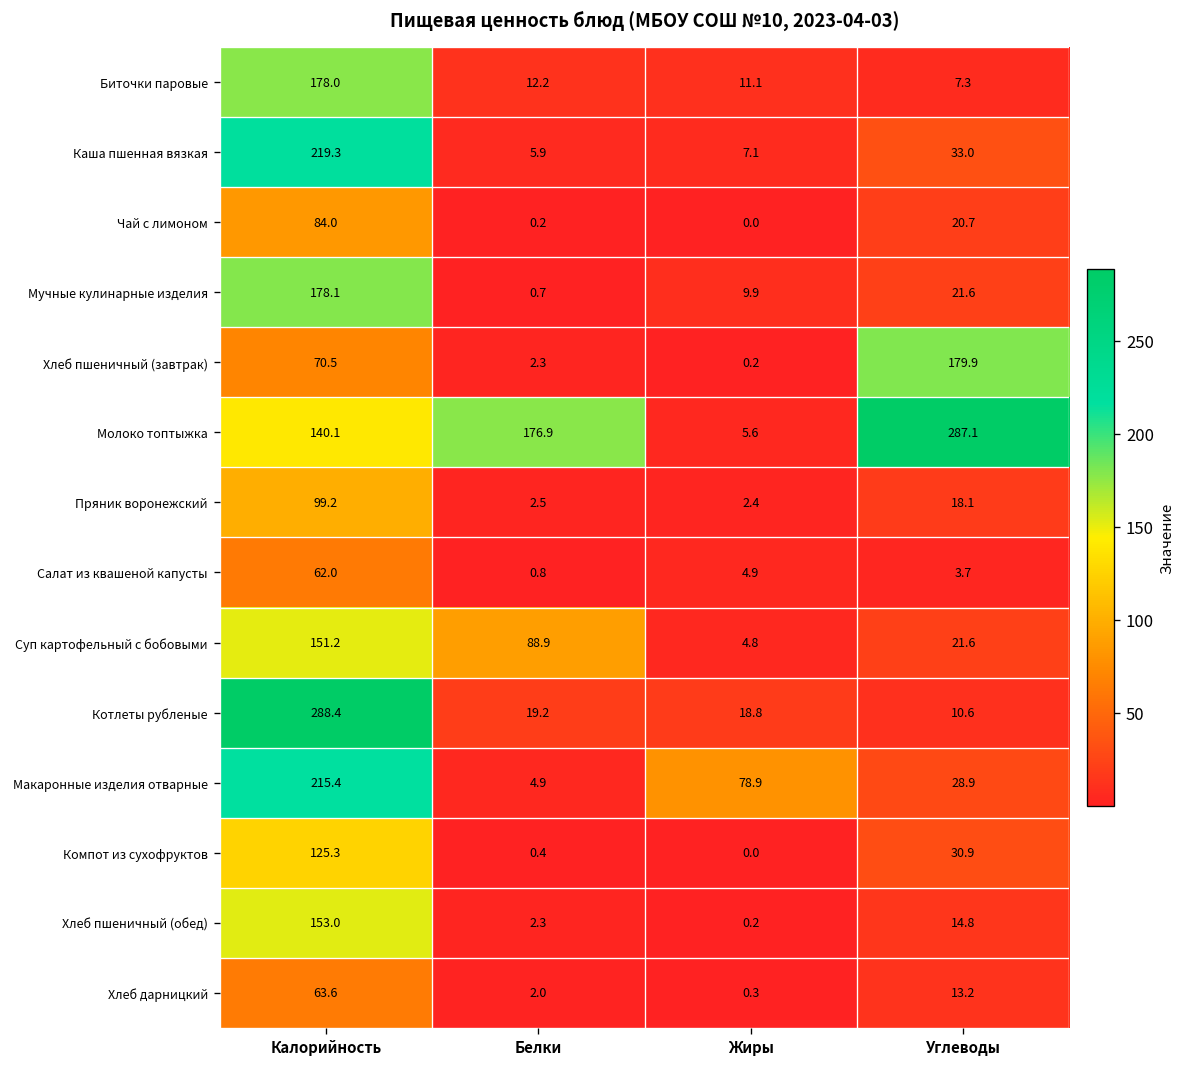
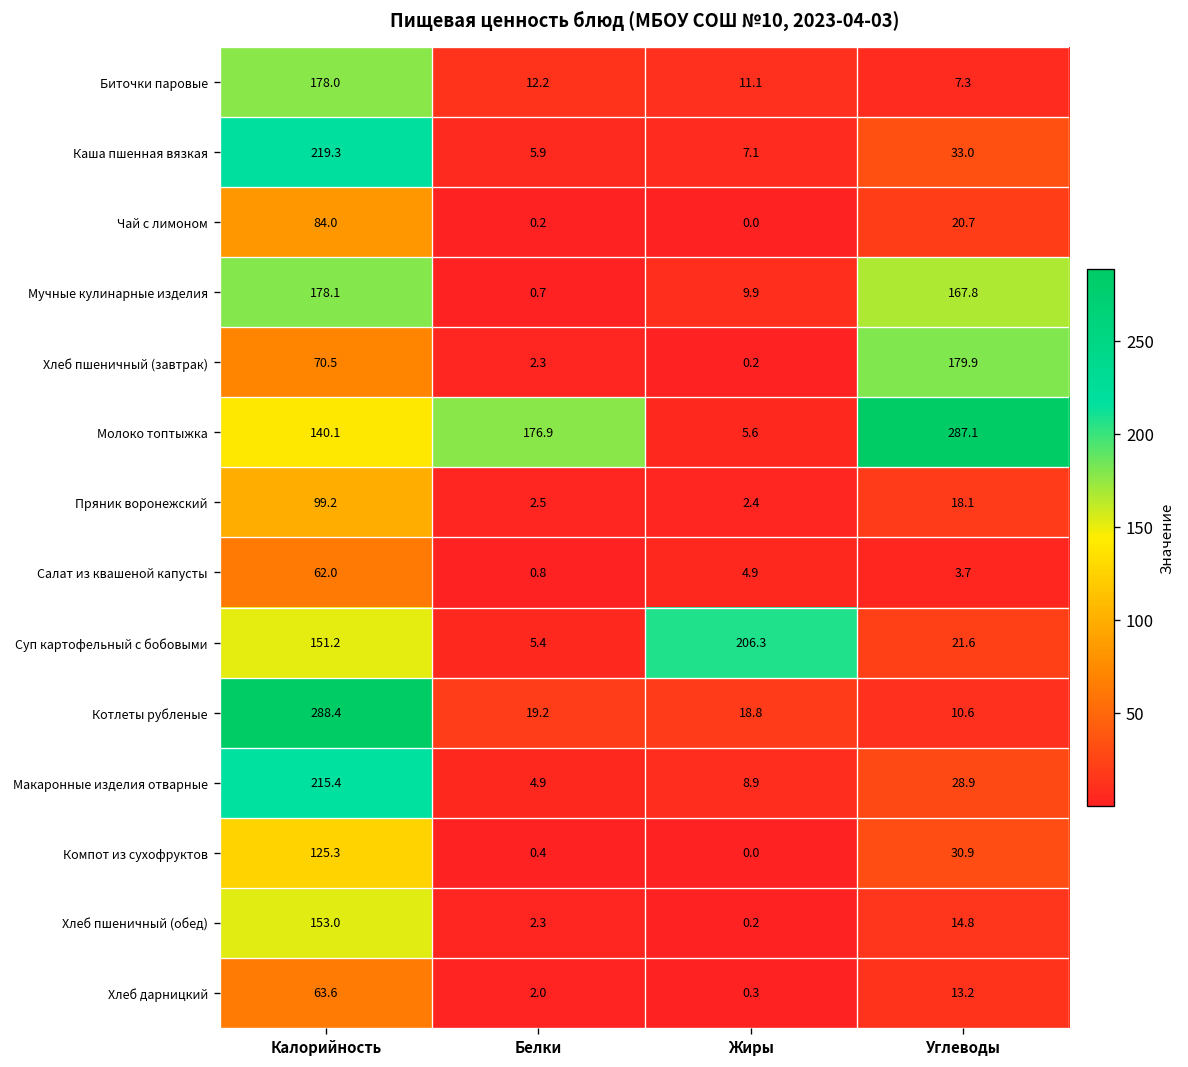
Мучные кулинарные изделия, Углеводы: 21.6 -> 167.8
Суп картофельный с бобовыми, Белки: 88.9 -> 5.4
Суп картофельный с бобовыми, Жиры: 4.8 -> 206.3
Макаронные изделия отварные, Жиры: 78.9 -> 8.9
